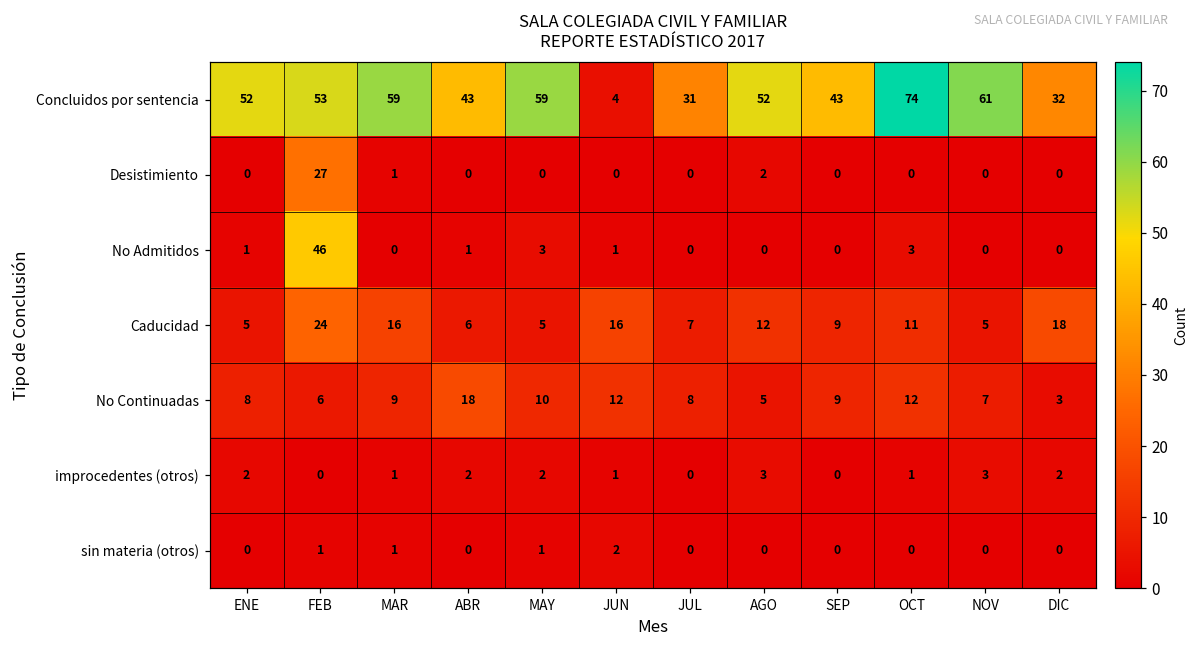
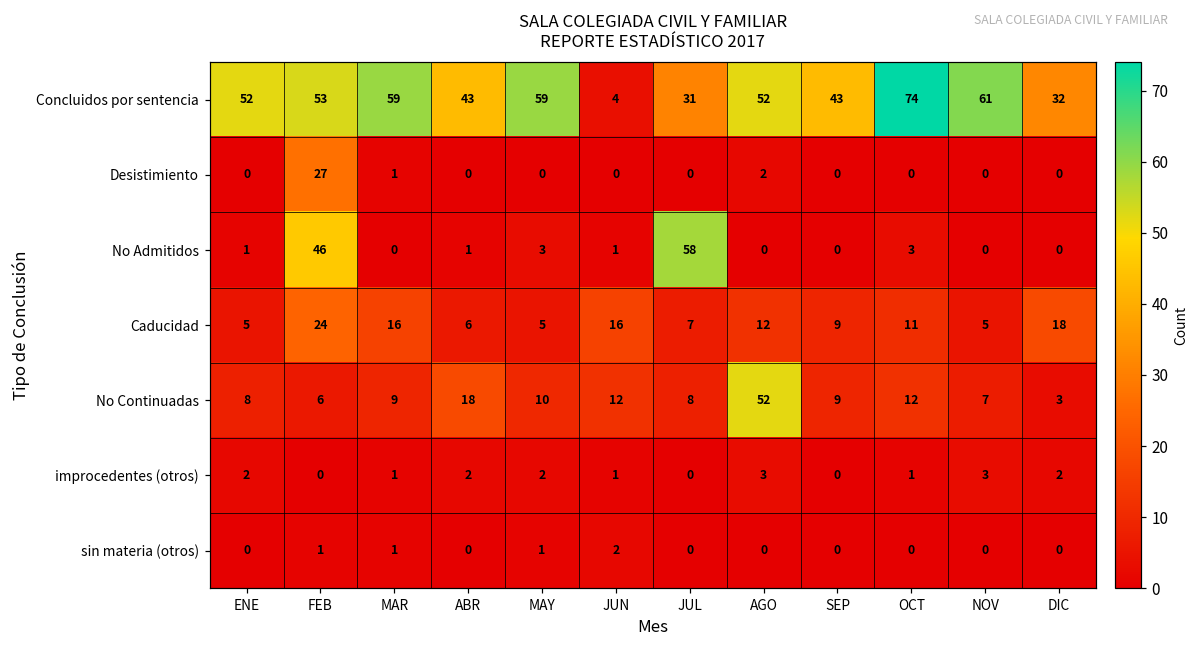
No Admitidos, JUL: 0 -> 58
No Continuadas, AGO: 5 -> 52
